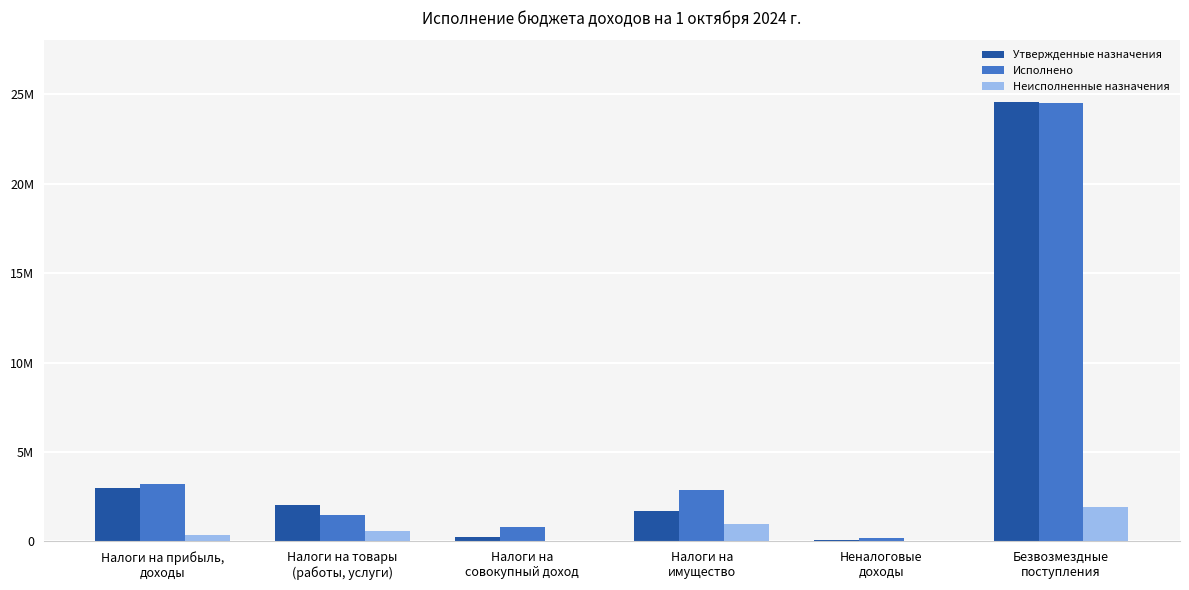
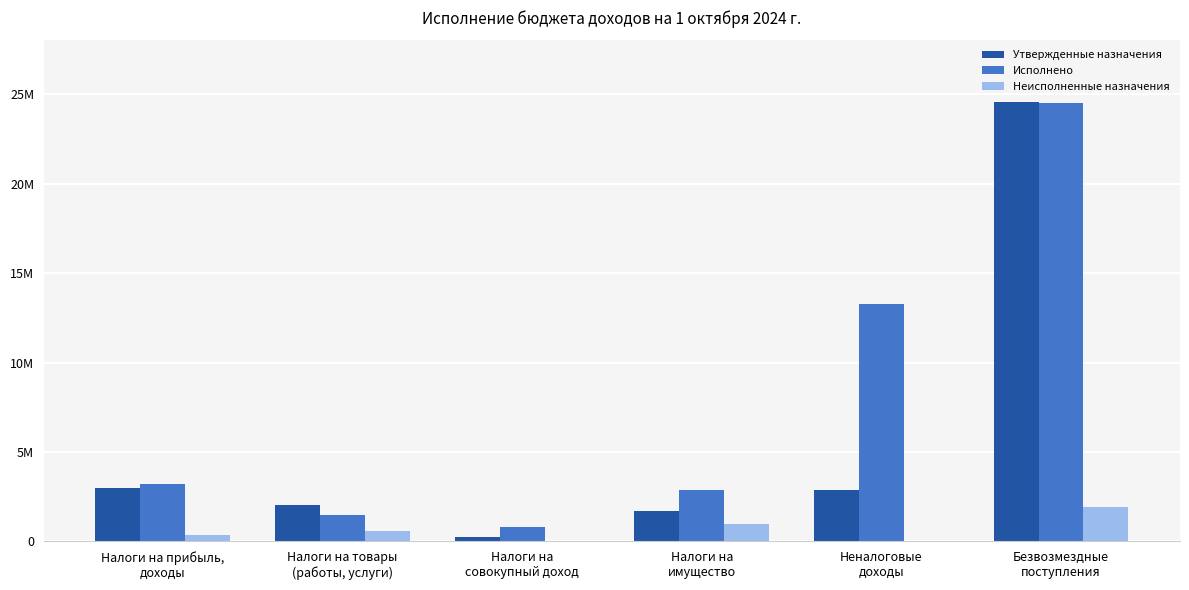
Утвержденные назначения, Неналоговые доходы: 100000 -> 2900000
Исполнено, Неналоговые доходы: 200000 -> 13300000
